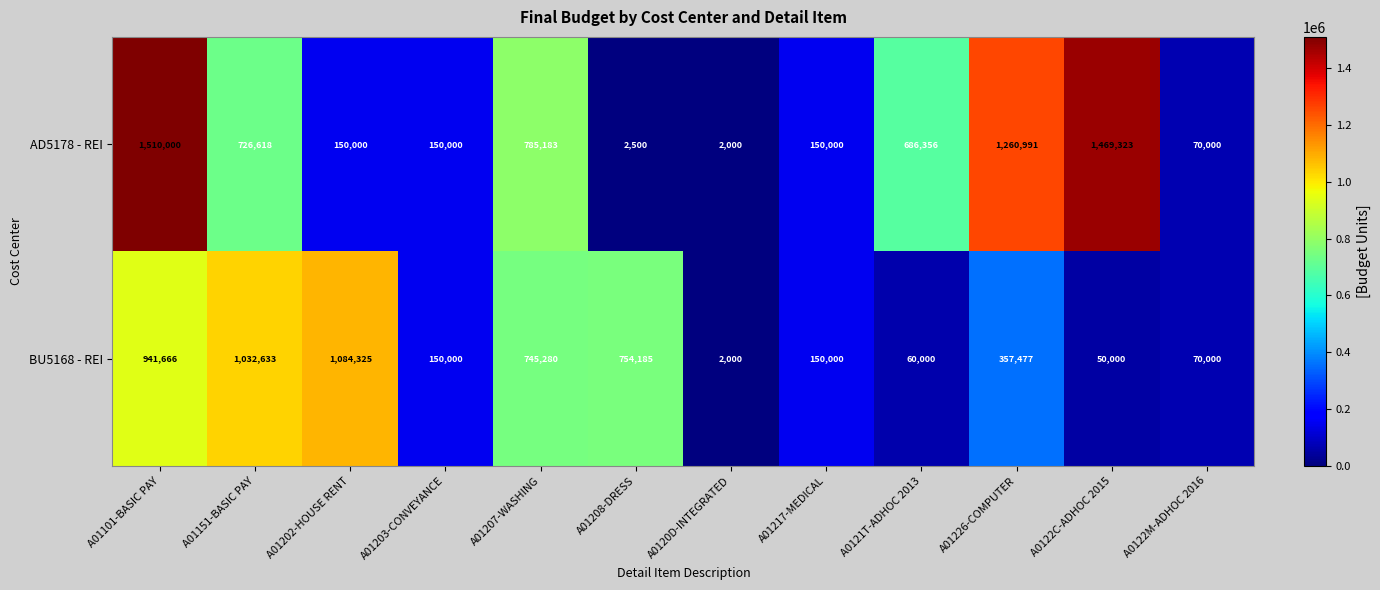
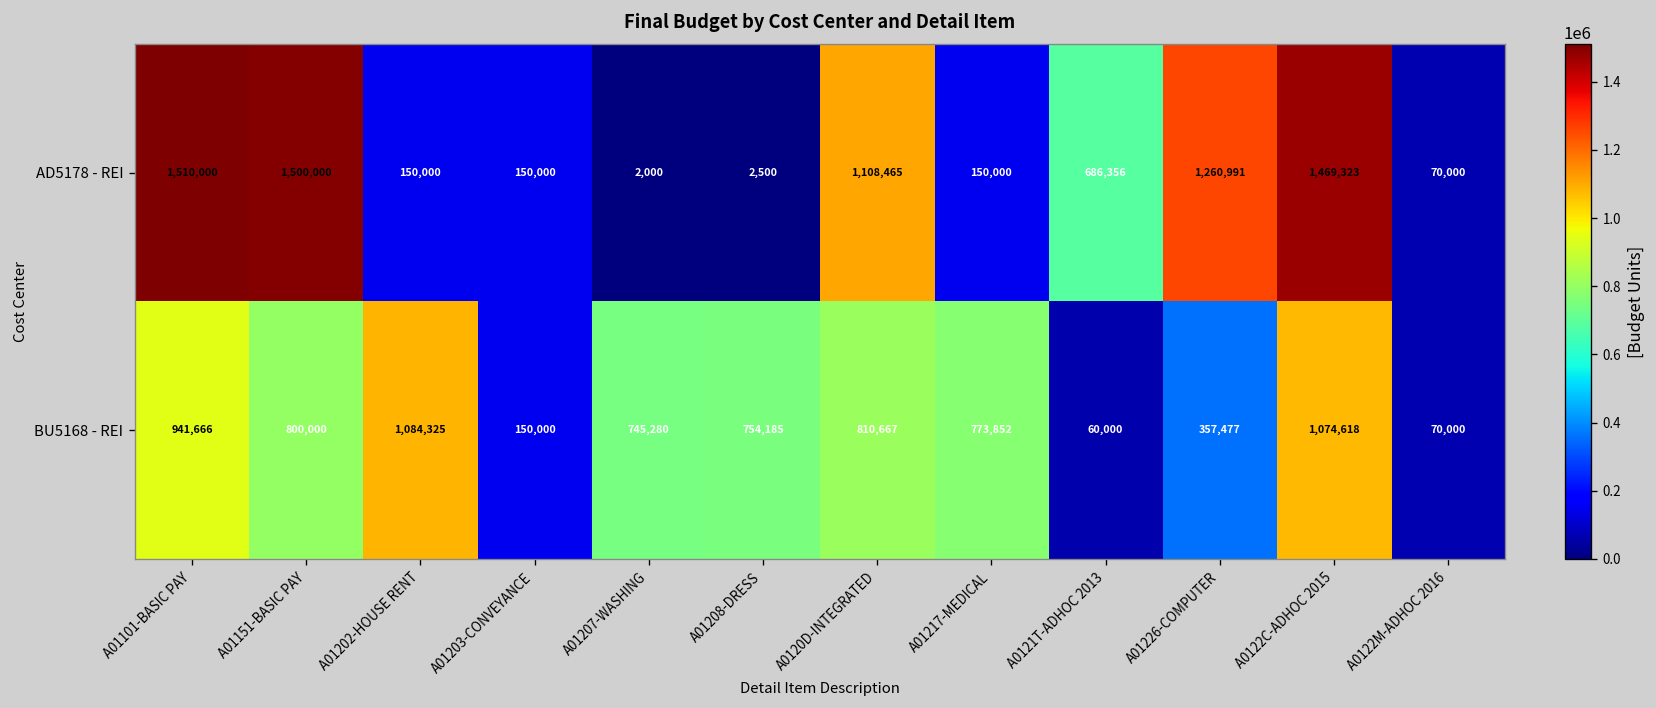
AD5178 - REI, A01151-BASIC PAY: 726,618 -> 1,500,000
AD5178 - REI, A01207-WASHING: 785,183 -> 2,000
AD5178 - REI, A0120D-INTEGRATED: 2,000 -> 1,108,465
BU5168 - REI, A01151-BASIC PAY: 1,032,633 -> 800,000
BU5168 - REI, A0120D-INTEGRATED: 2,000 -> 810,667
BU5168 - REI, A01217-MEDICAL: 150,000 -> 773,852
BU5168 - REI, A0122C-ADHOC 2015: 50,000 -> 1,074,618
